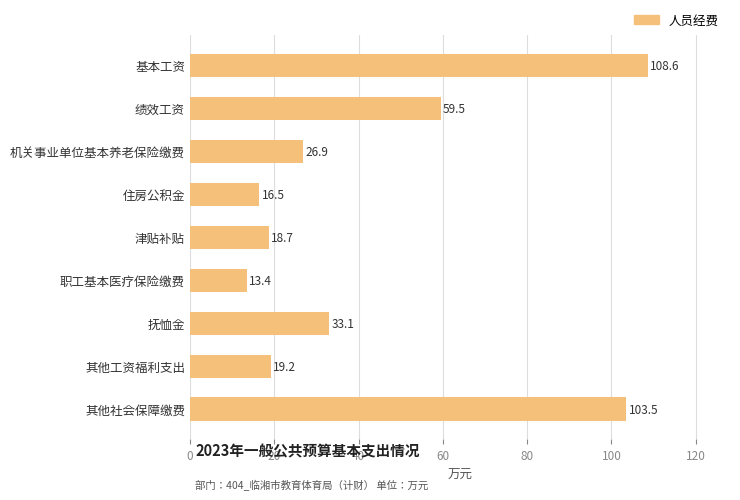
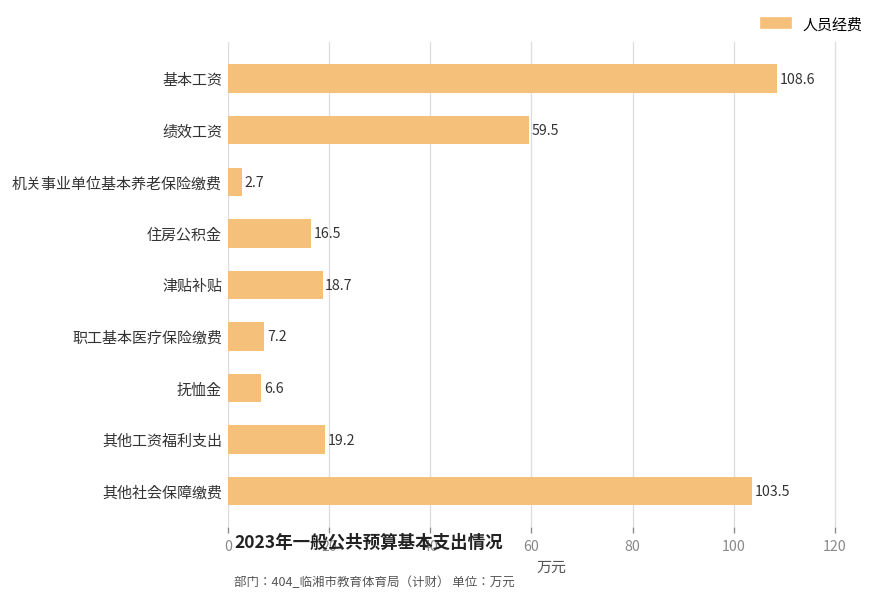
机关事业单位基本养老保险缴费: 26.9 -> 2.7
职工基本医疗保险缴费: 13.4 -> 7.2
抚恤金: 33.1 -> 6.6
